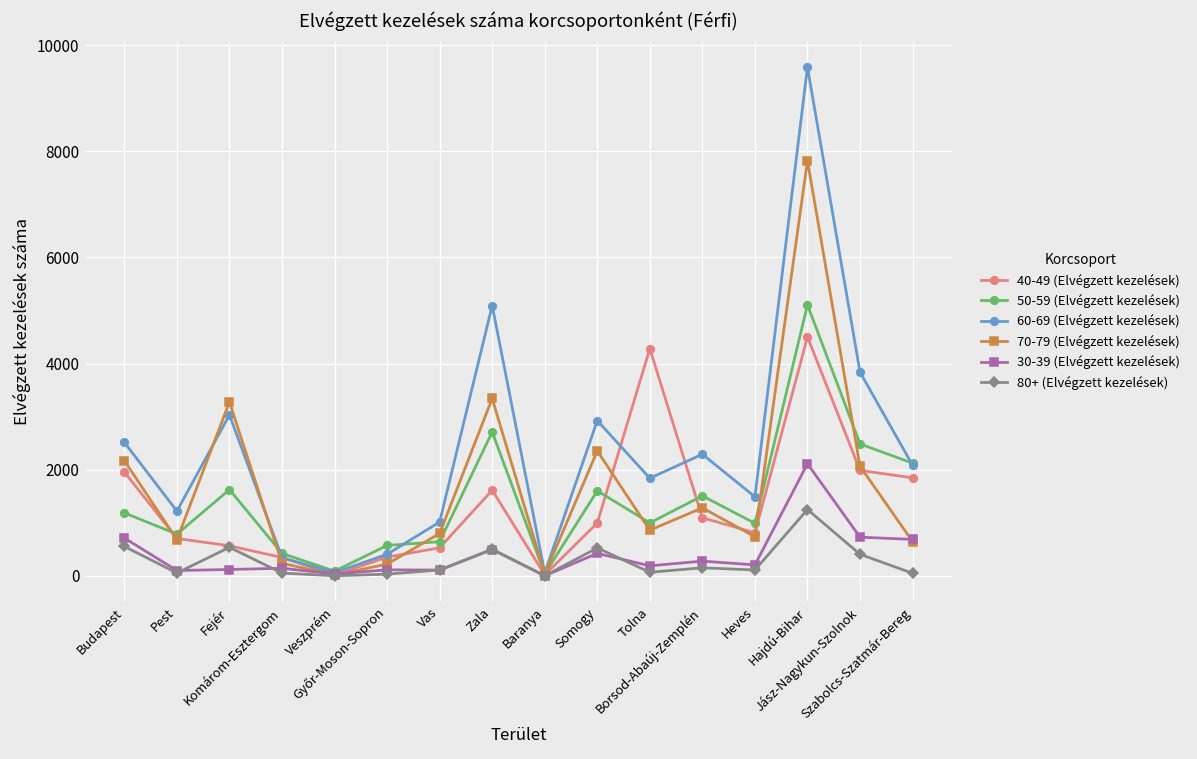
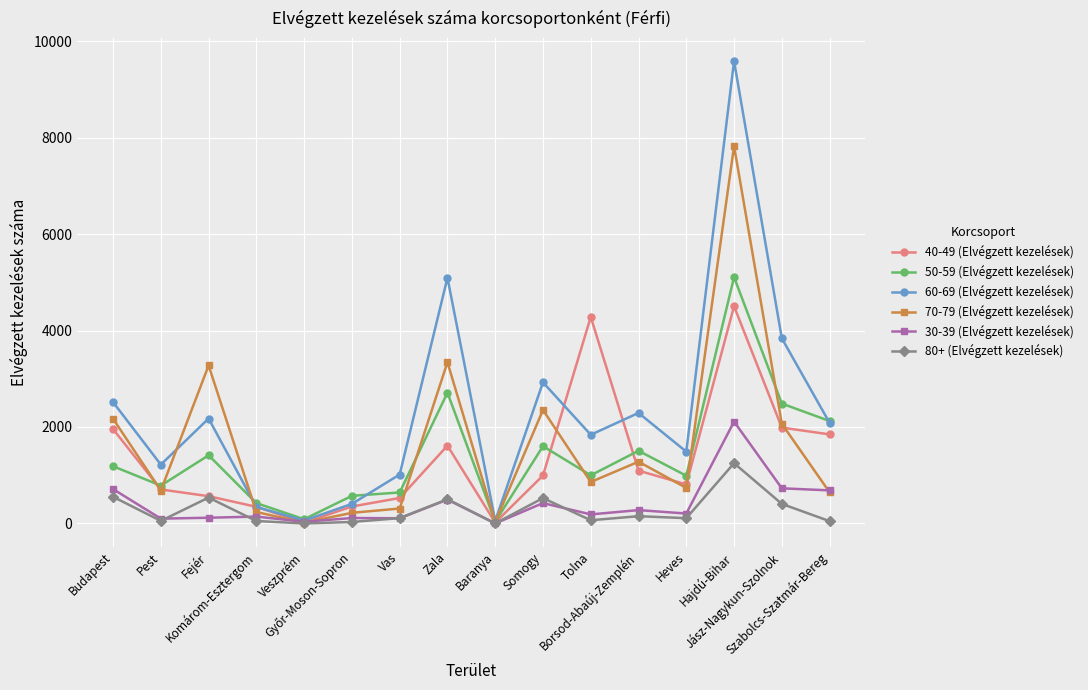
50-59 (Elvégzett kezelések), Fejér: 1600 -> 1400
60-69 (Elvégzett kezelések), Fejér: 3000 -> 2200
70-79 (Elvégzett kezelések), Vas: 800 -> 300
